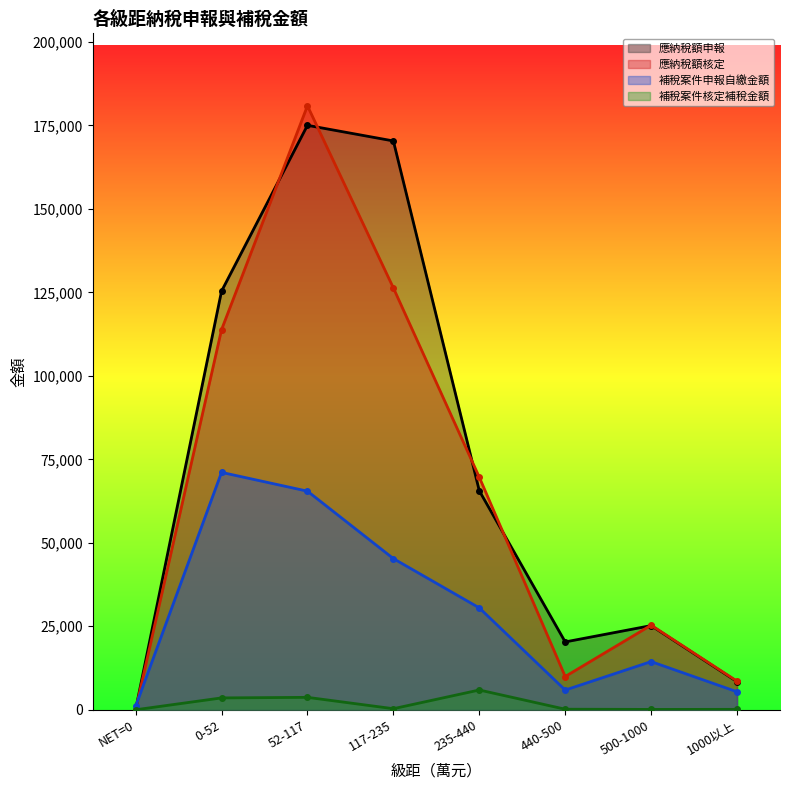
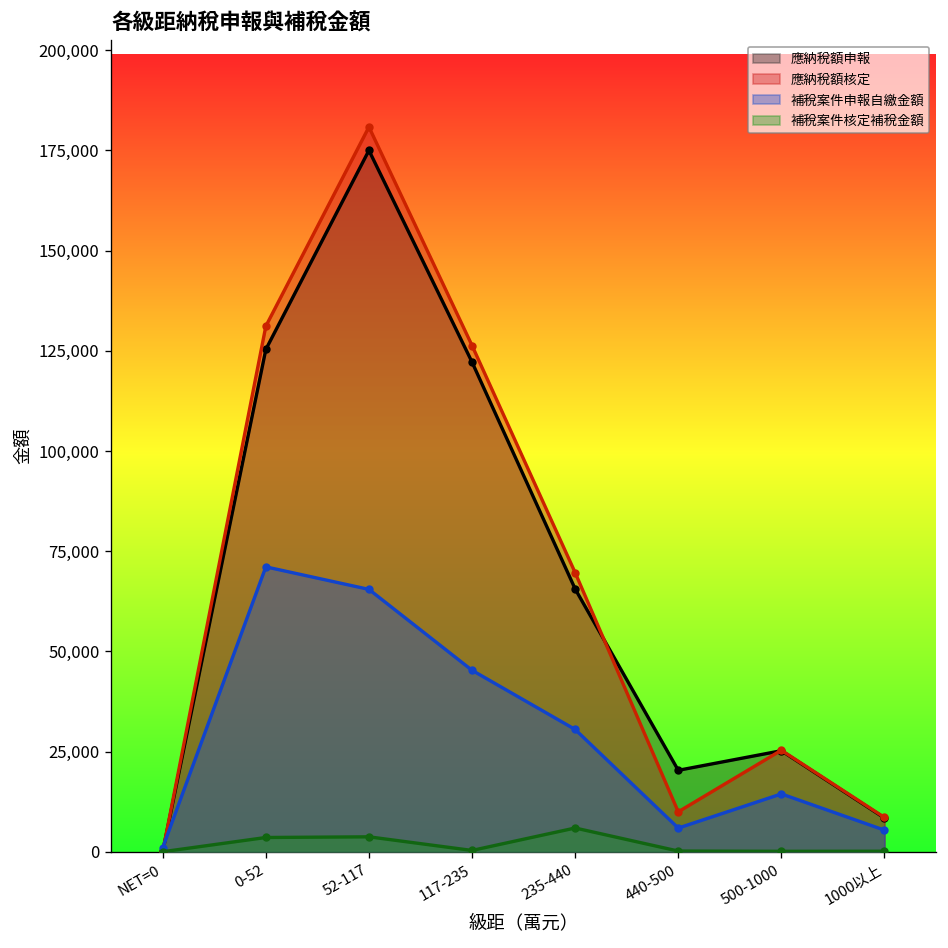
應納稅額核定, 0-52: 114,000 -> 131,000
應納稅額申報, 117-235: 170,000 -> 122,000
